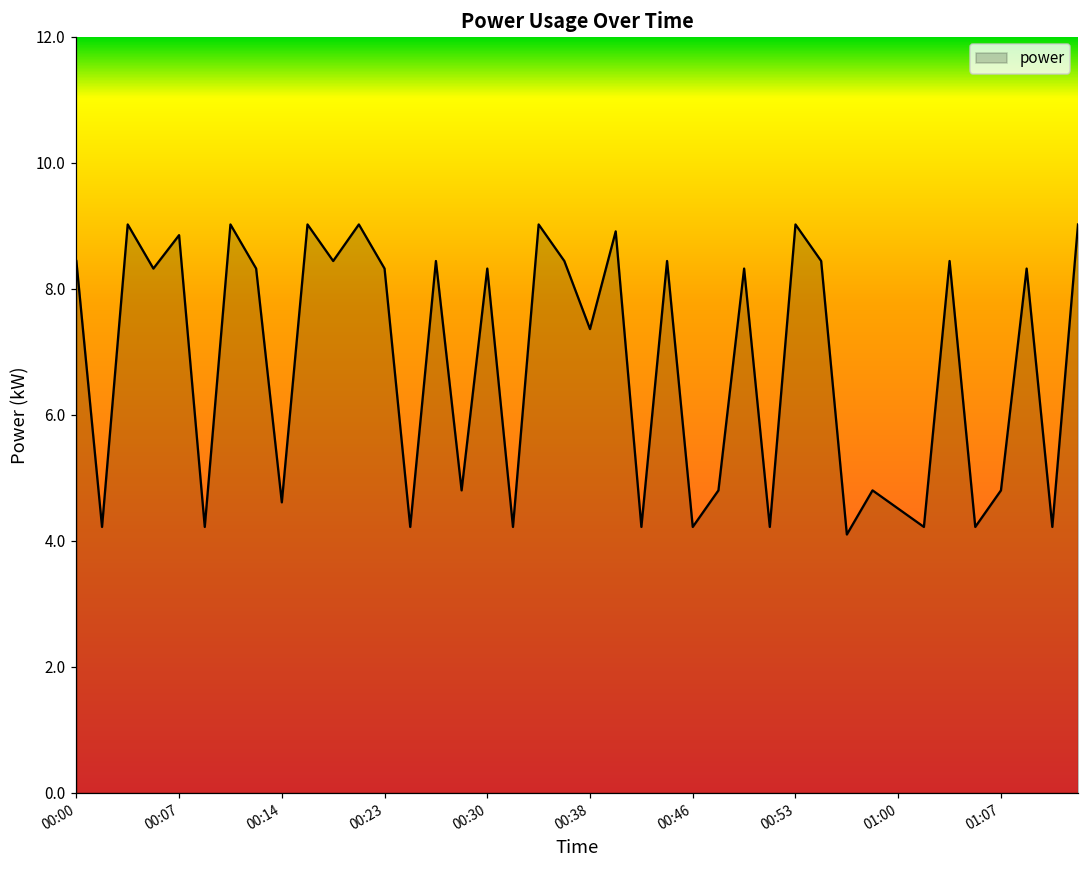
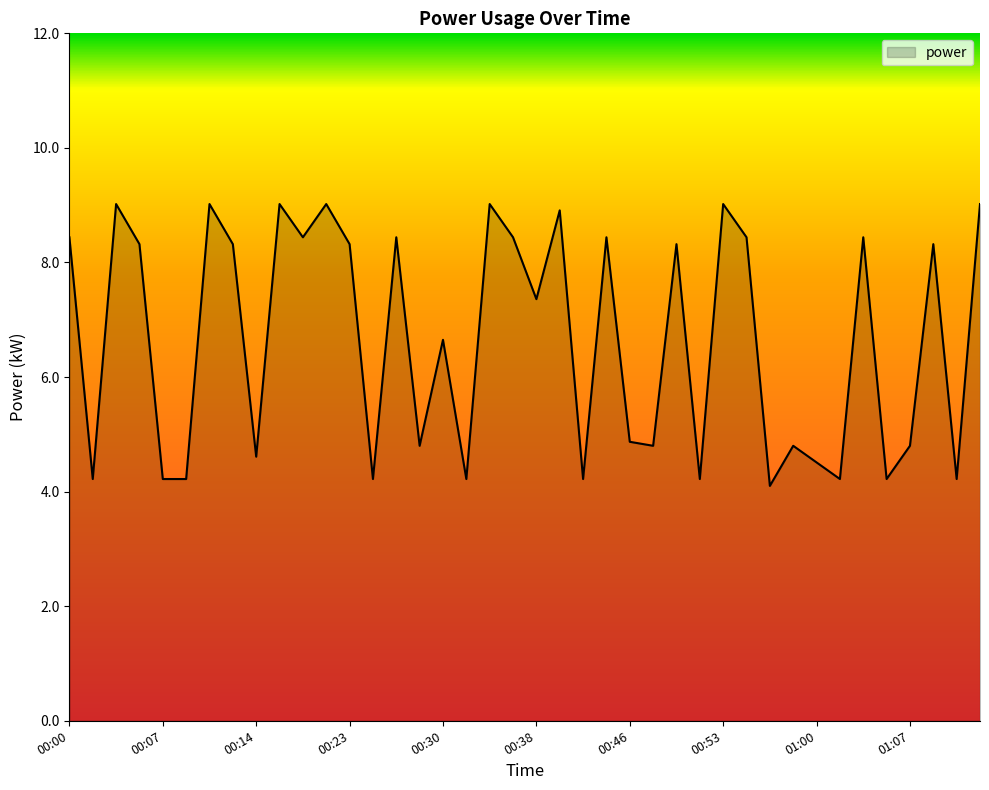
00:07: 8.9 -> 4.2
00:30: 8.3 -> 6.7
00:46: 4.2 -> 4.9
